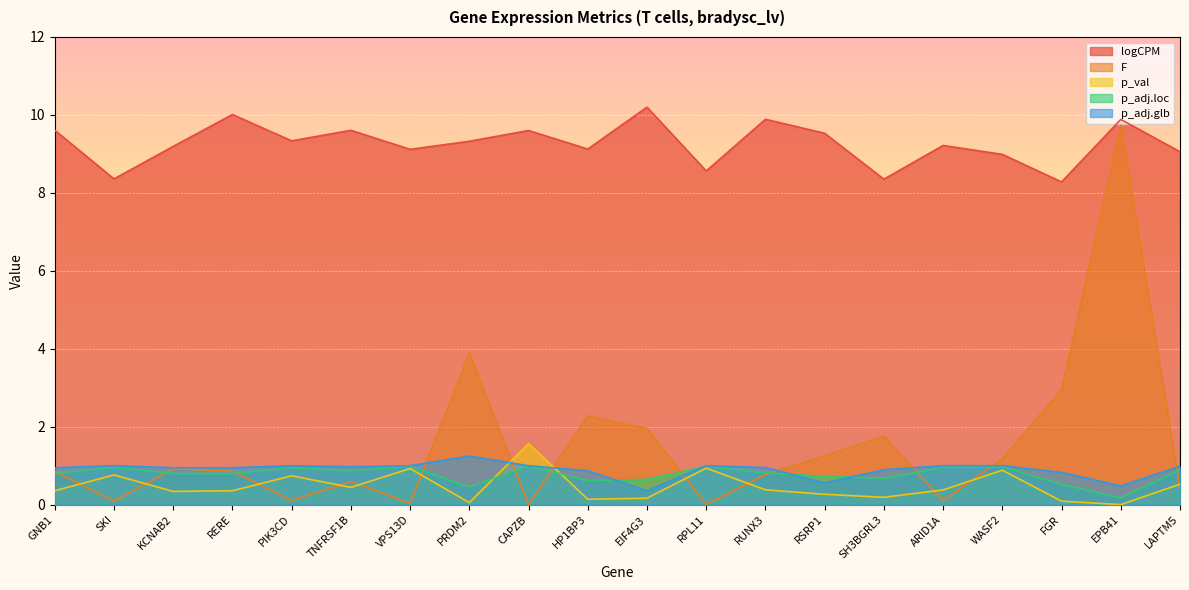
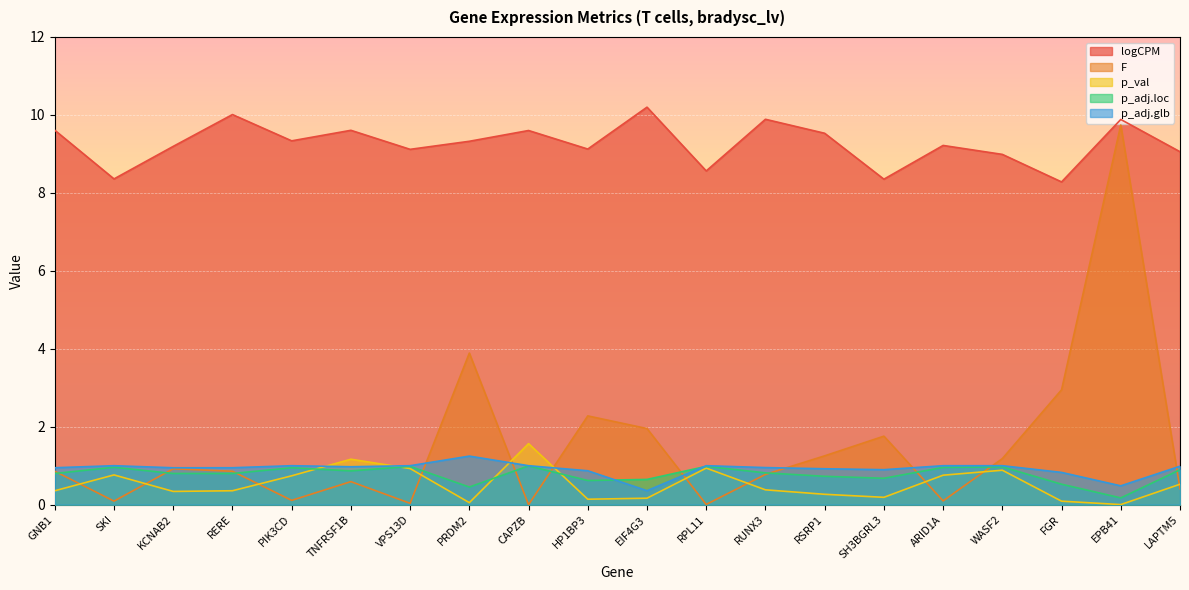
p_val, TNFRSF1B: 0.4 -> 1.2
p_adj.glb, RSRP1: 0.6 -> 0.9
p_val, ARID1A: 0.4 -> 0.8
